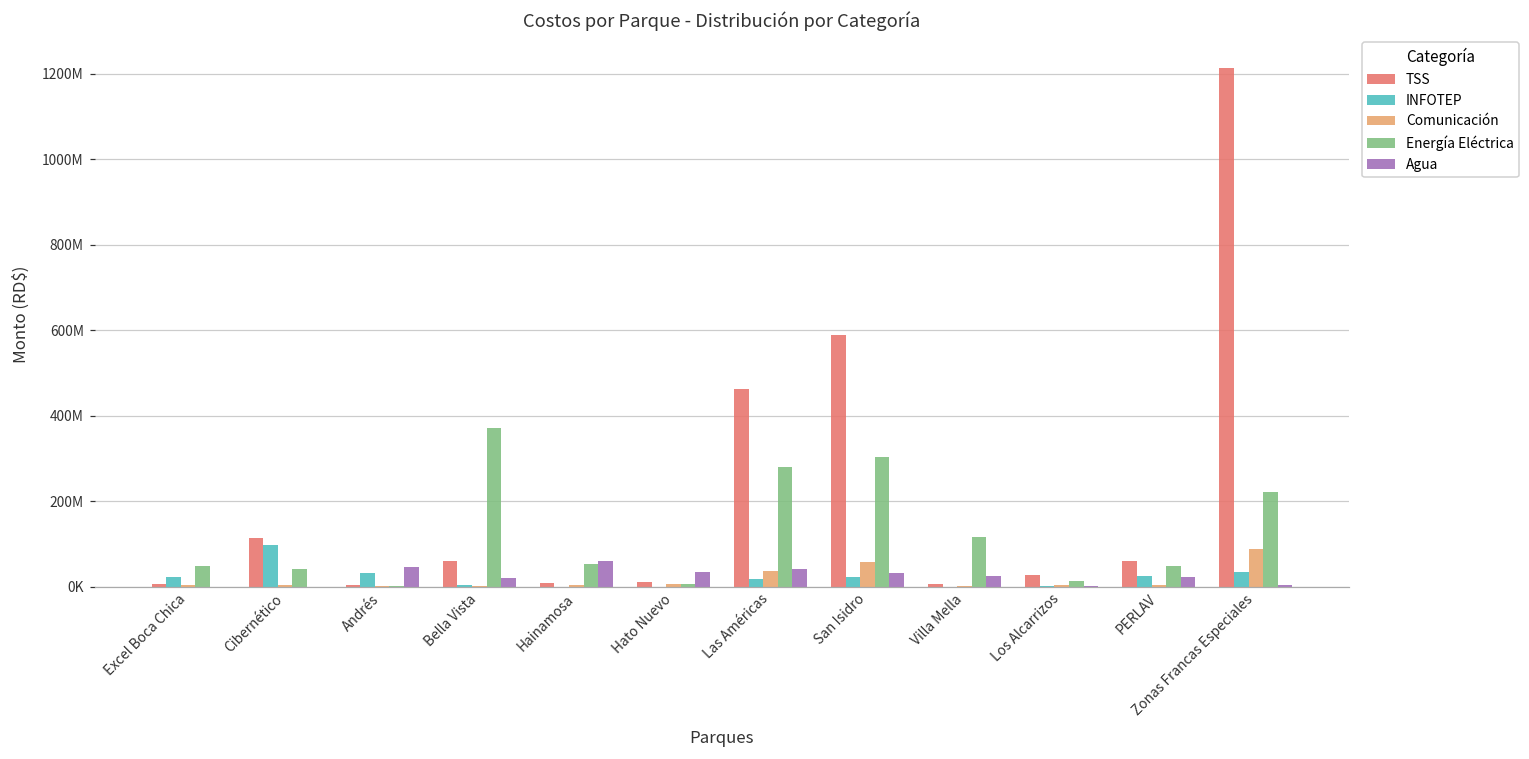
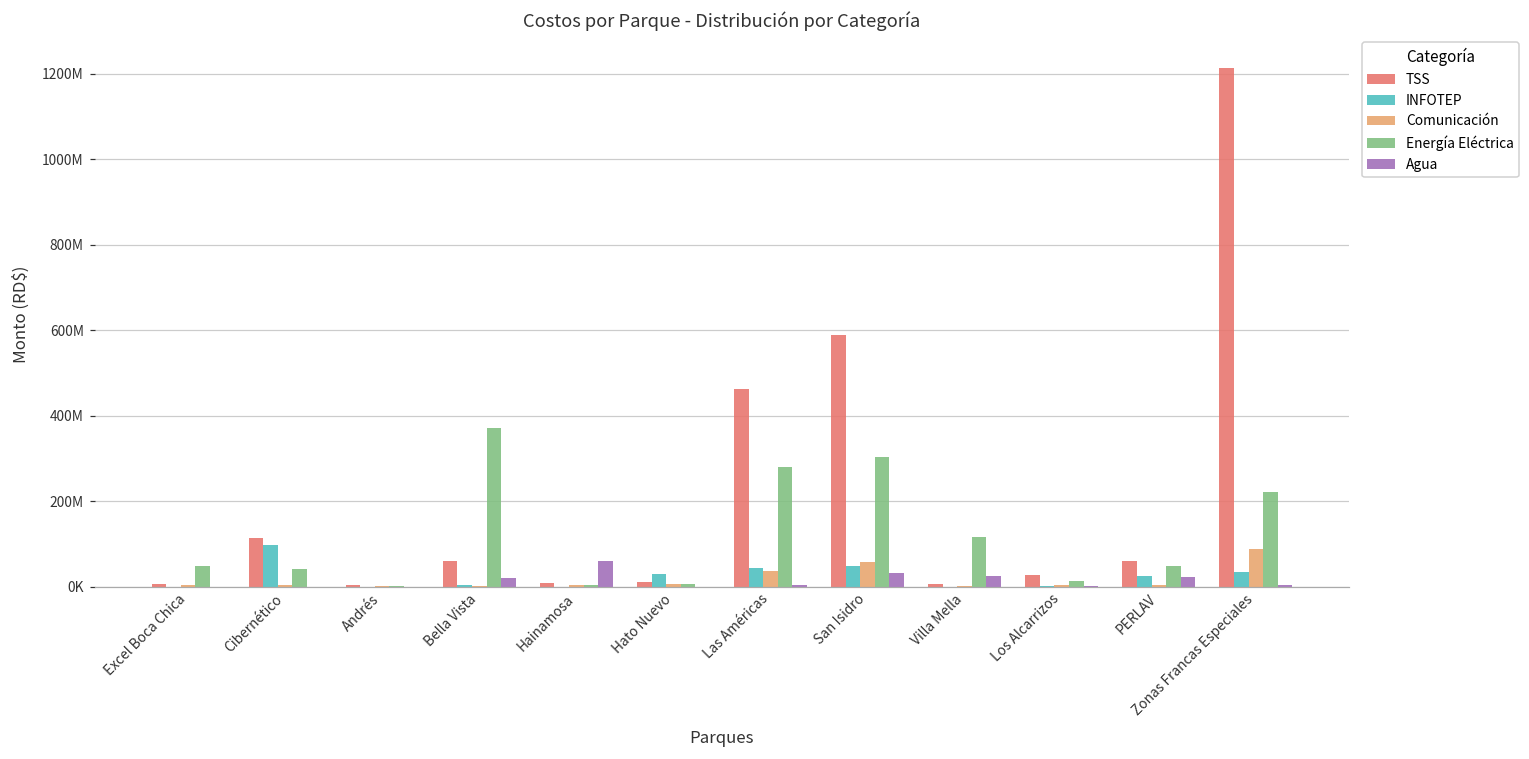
INFOTEP, Excel Boca Chica: 20000000 -> 0
INFOTEP, Andrés: 30000000 -> 0
Agua, Andrés: 50000000 -> 0
Energía Eléctrica, Hainamosa: 50000000 -> 0
INFOTEP, Hato Nuevo: 0 -> 30000000
Agua, Hato Nuevo: 30000000 -> 0
INFOTEP, Las Américas: 20000000 -> 40000000
Agua, Las Américas: 40000000 -> 0
INFOTEP, San Isidro: 20000000 -> 50000000
